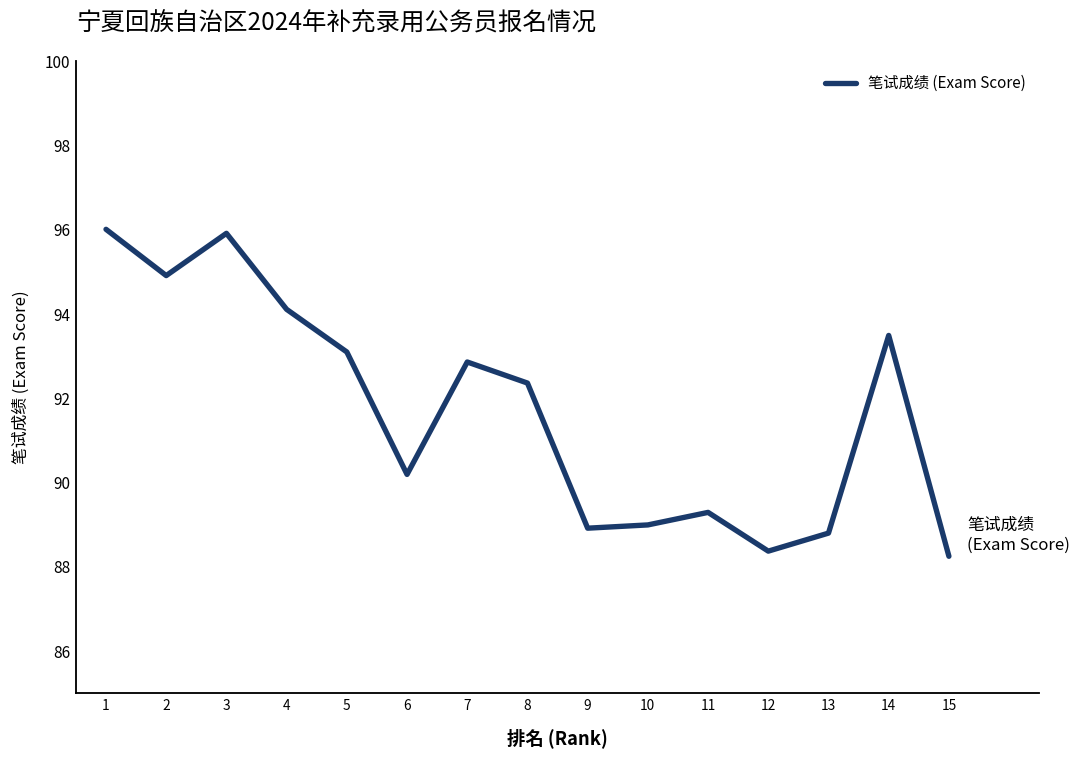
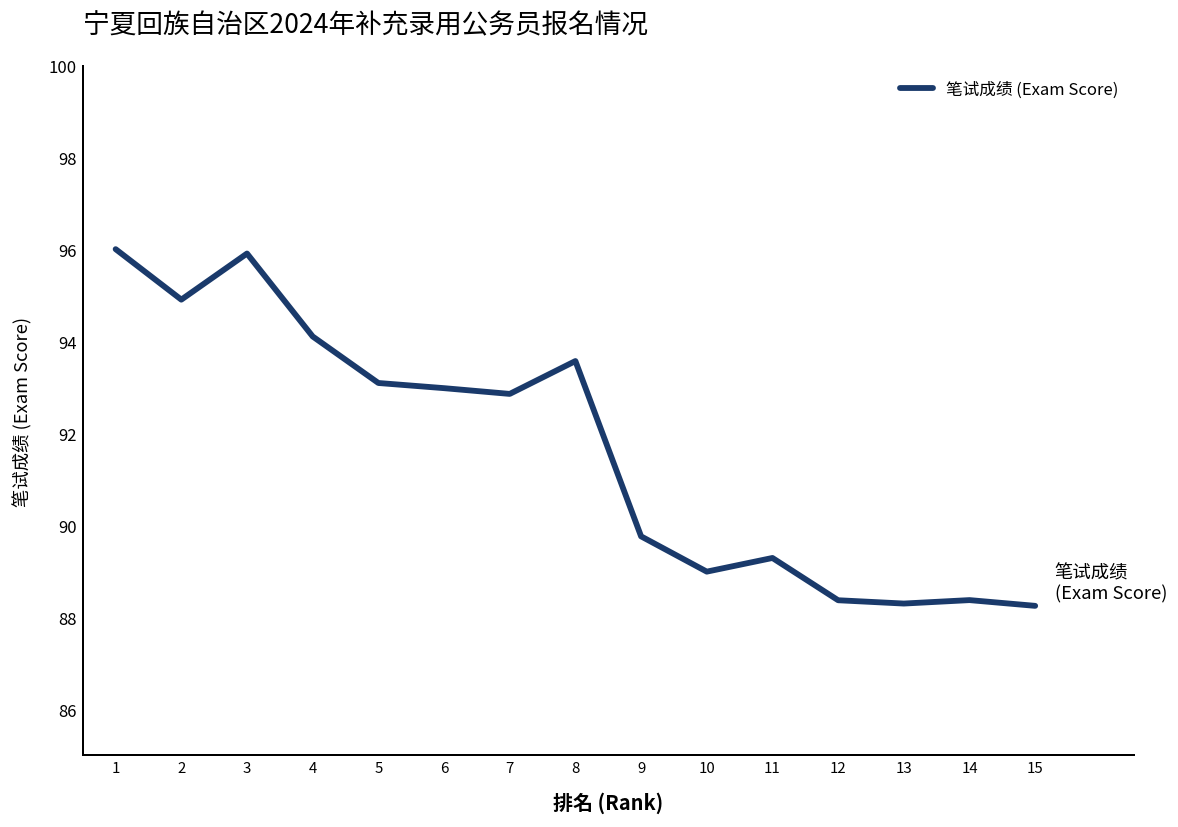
6: 90.2 -> 93.0
8: 92.4 -> 93.6
9: 88.9 -> 89.8
13: 88.8 -> 88.3
14: 93.5 -> 88.4
